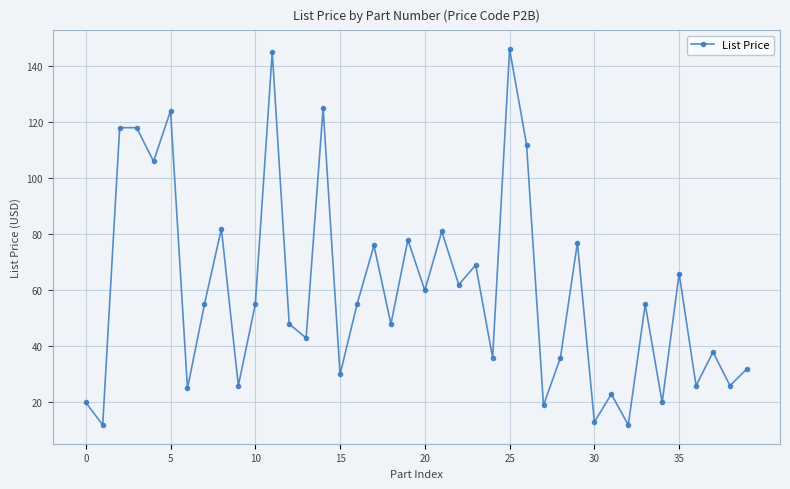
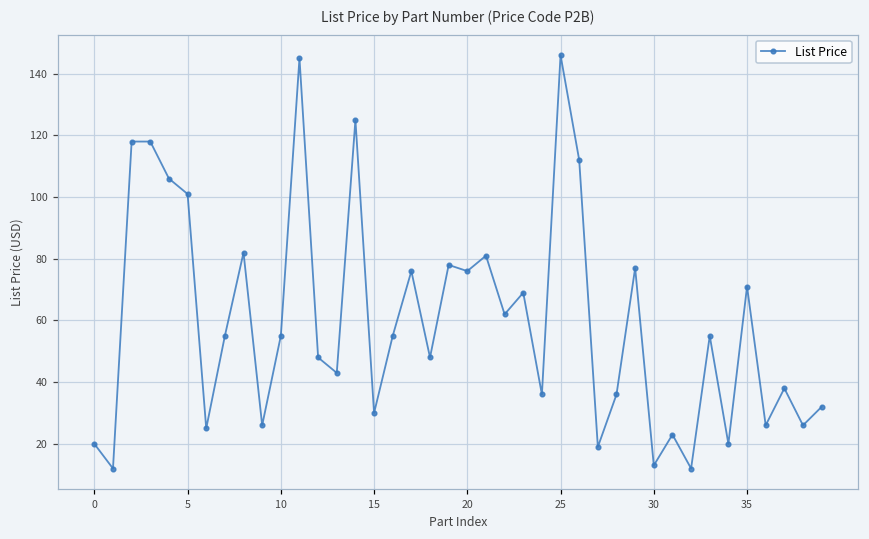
5: 124 -> 101
20: 60 -> 76
35: 66 -> 71
